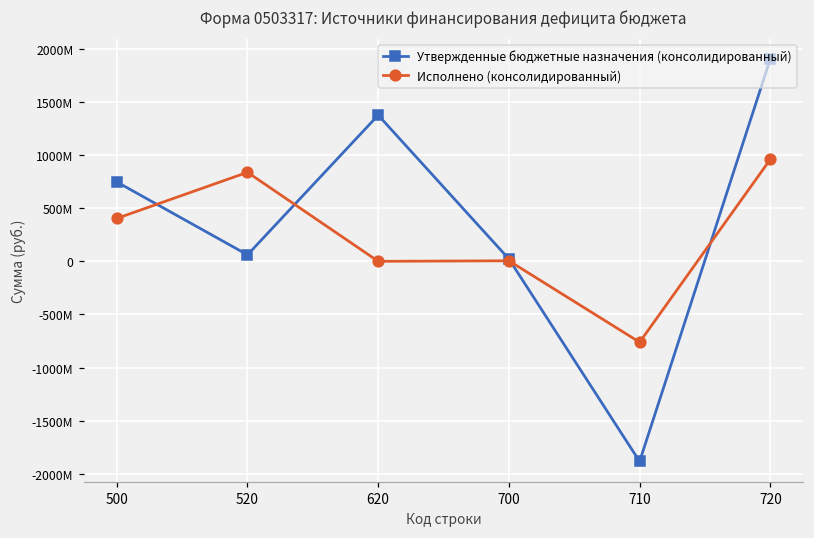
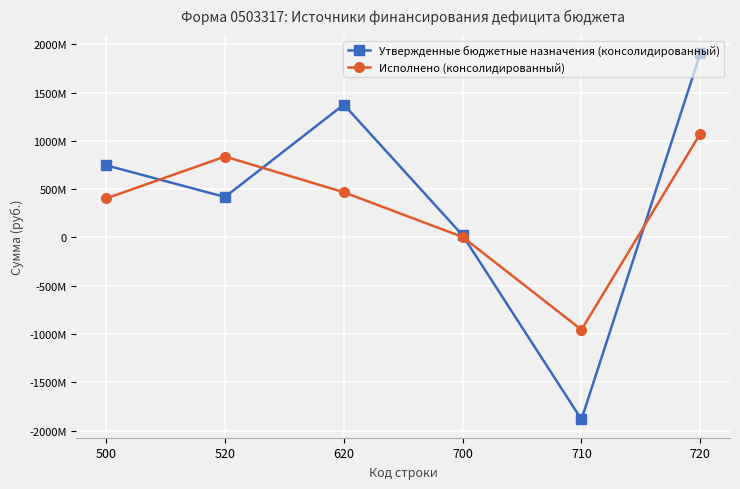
Утвержденные бюджетные назначения (консолидированный), 520: 100000000 -> 400000000
Исполнено (консолидированный), 620: 0 -> 500000000
Исполнено (консолидированный), 710: -800000000 -> -1000000000
Исполнено (консолидированный), 720: 1000000000 -> 1100000000
